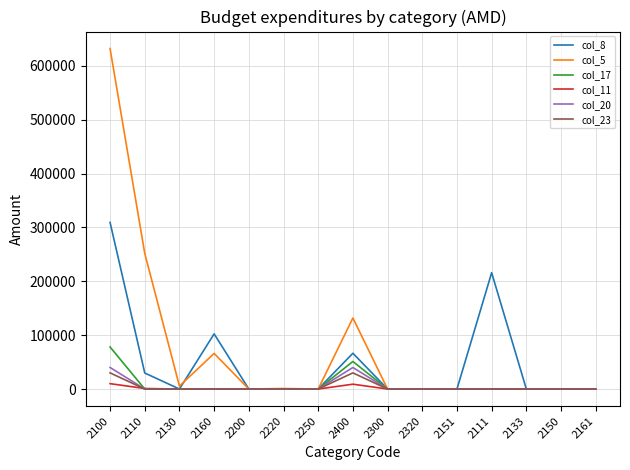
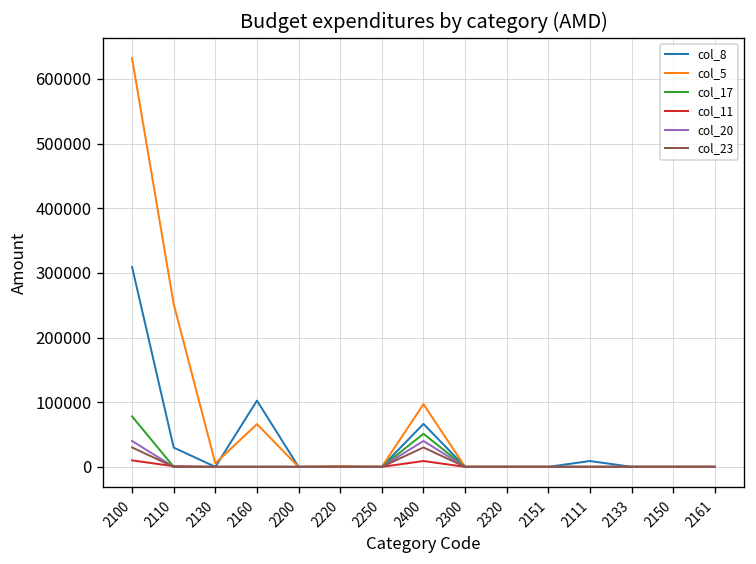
col_5, 2400: 130000 -> 100000
col_8, 2111: 220000 -> 10000
